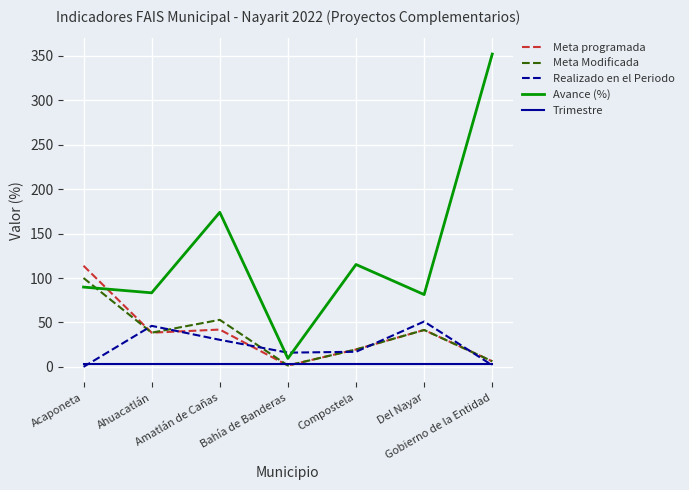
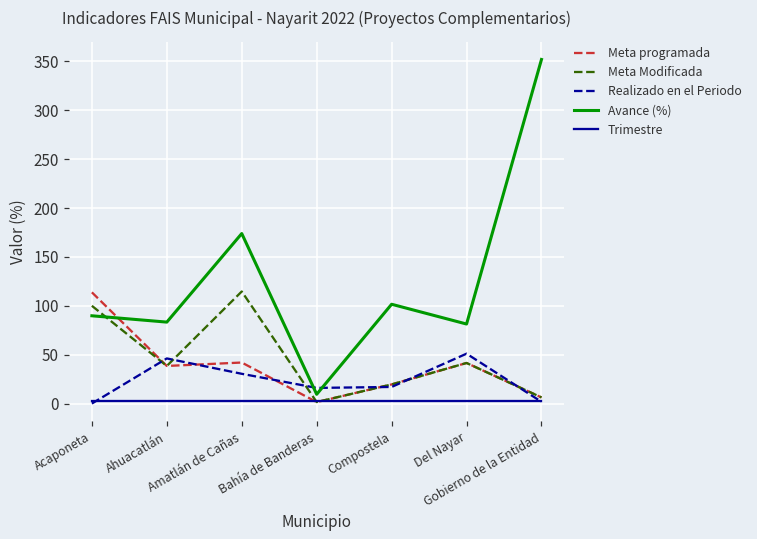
Meta Modificada, Amatlán de Cañas: 50 -> 110
Avance (%), Compostela: 120 -> 100
